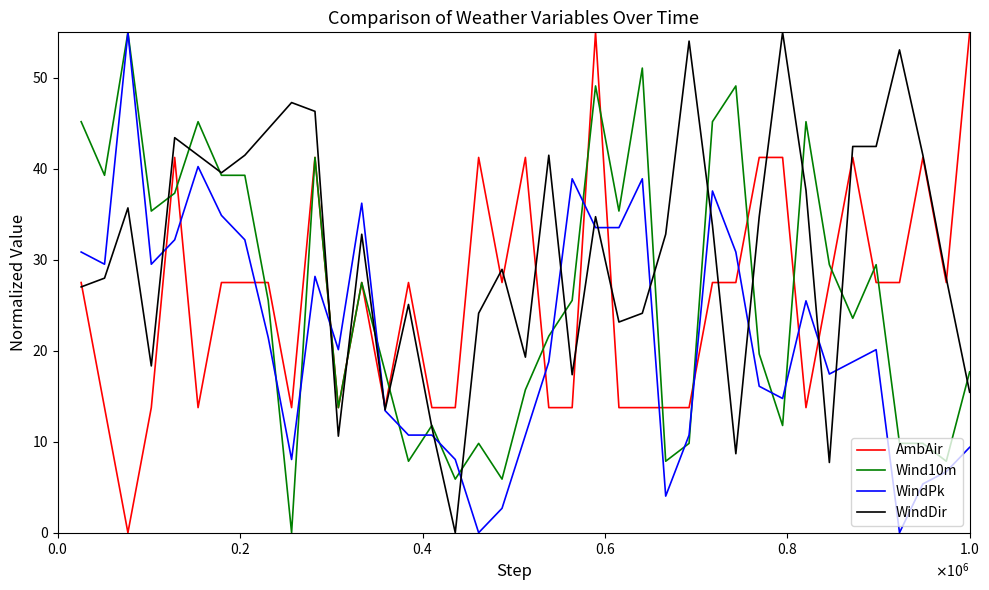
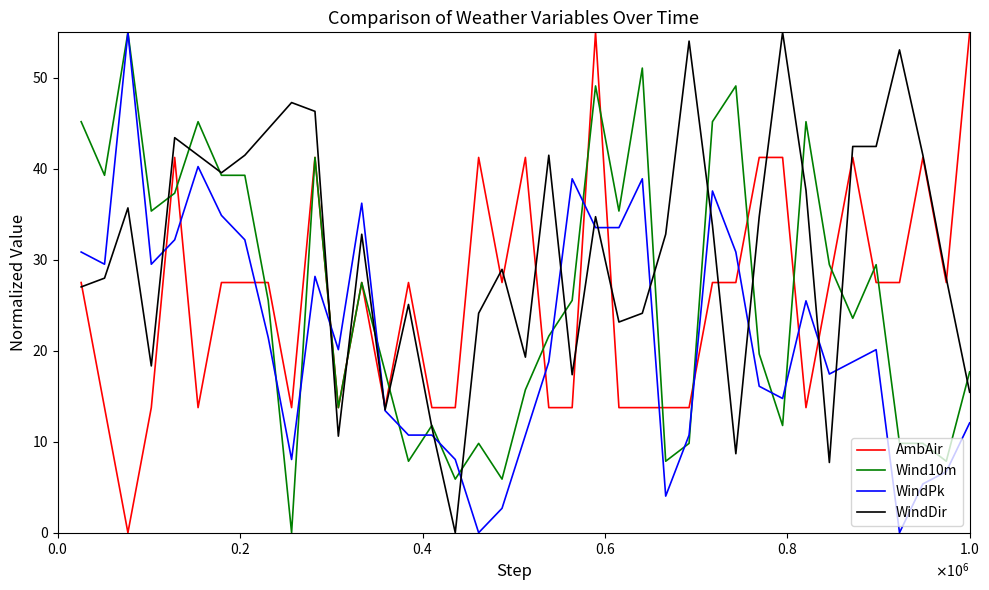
WindPk, 1.0: 9 -> 12
